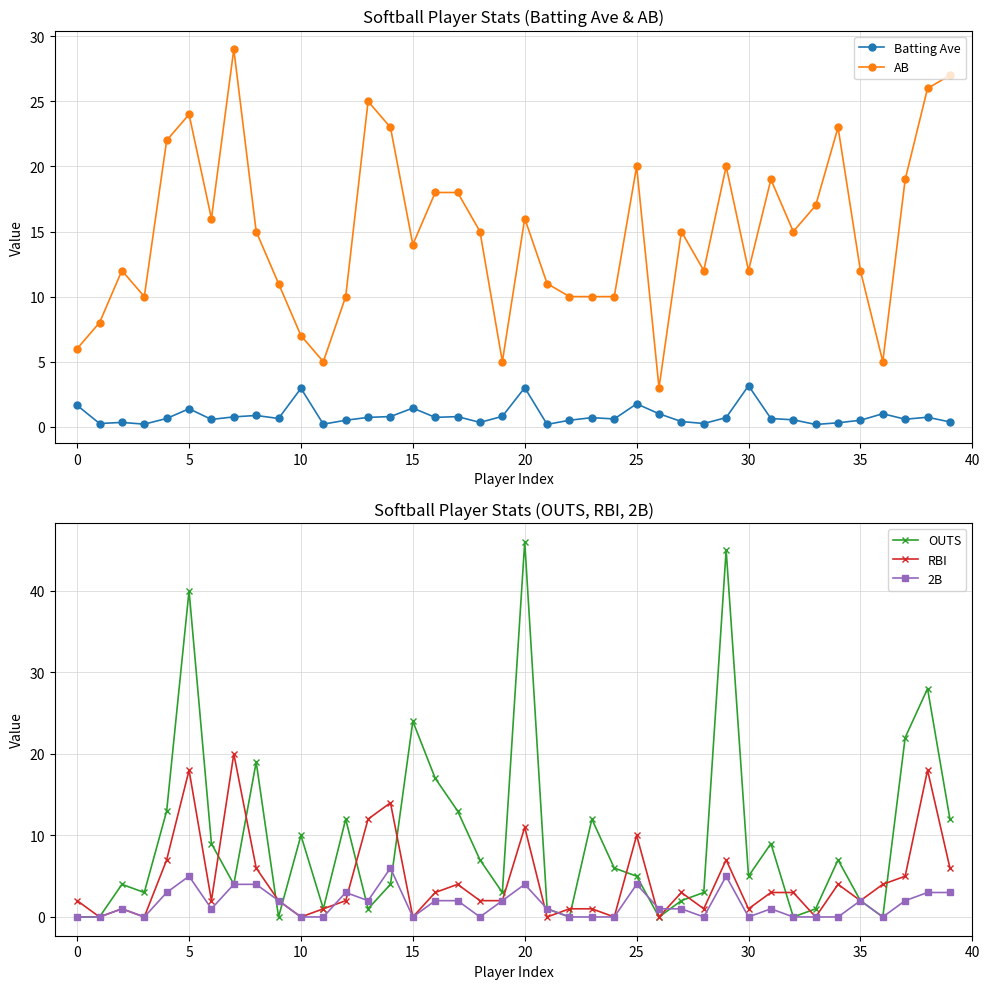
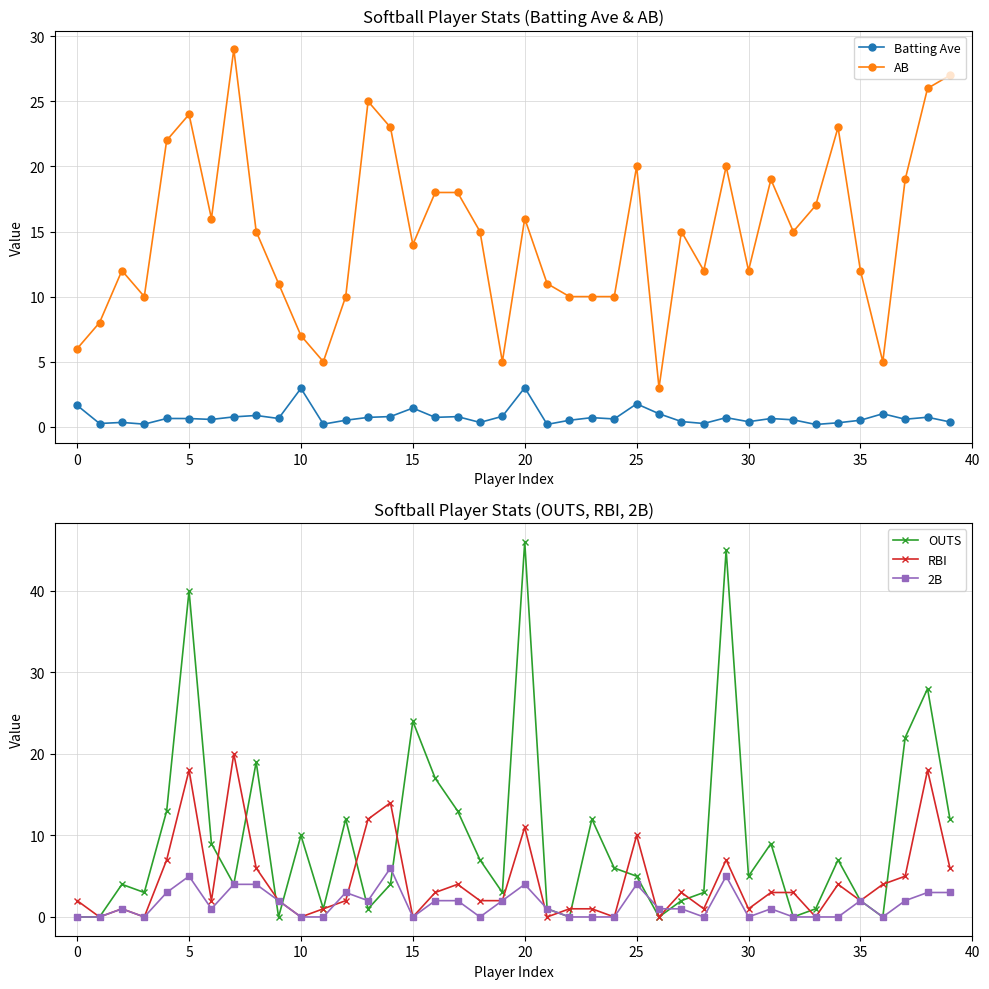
Softball Player Stats (Batting Ave & AB), Batting Ave, 5: 1.4 -> 0.6
Softball Player Stats (Batting Ave & AB), Batting Ave, 30: 3.2 -> 0.4
